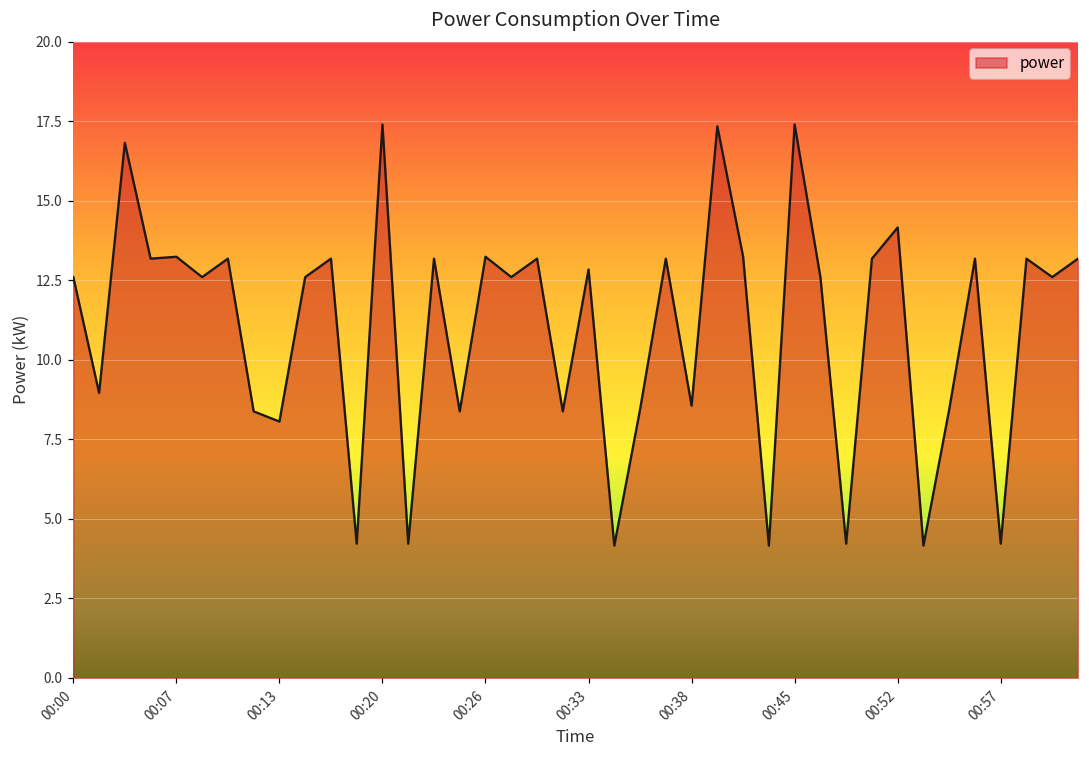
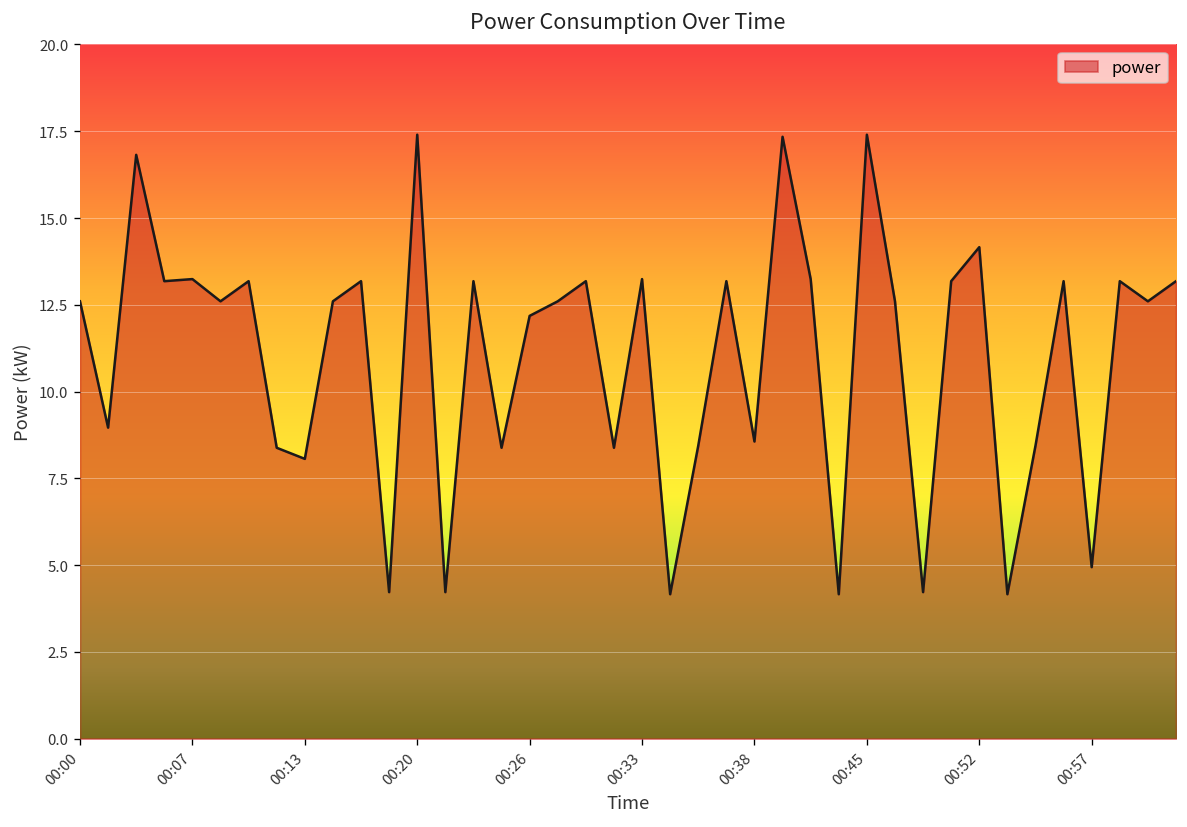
00:26: 13.2 -> 12.2
00:33: 12.8 -> 13.2
00:57: 4.2 -> 4.9
